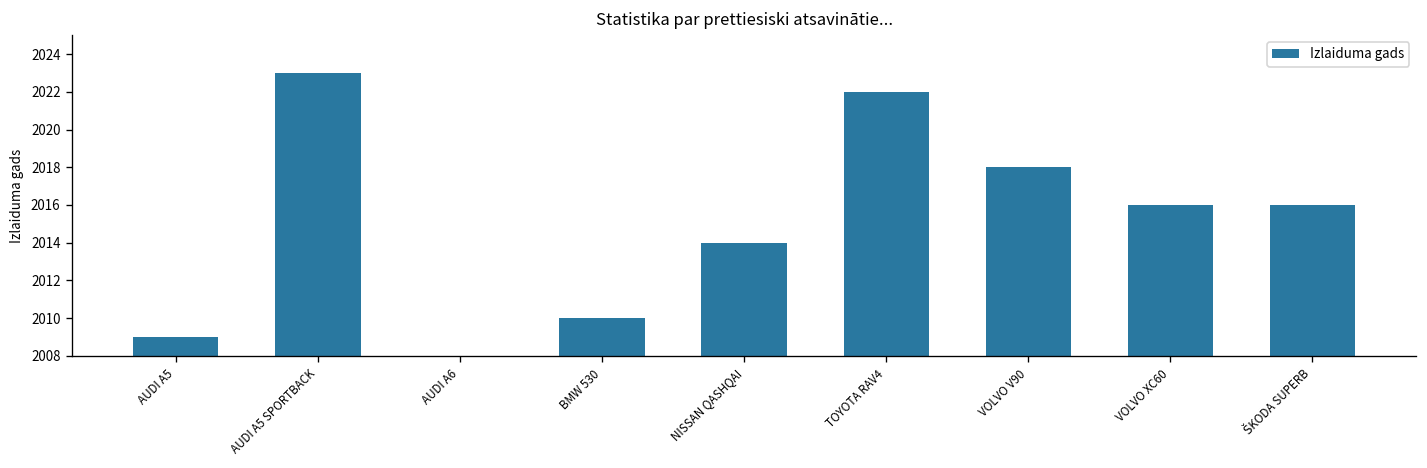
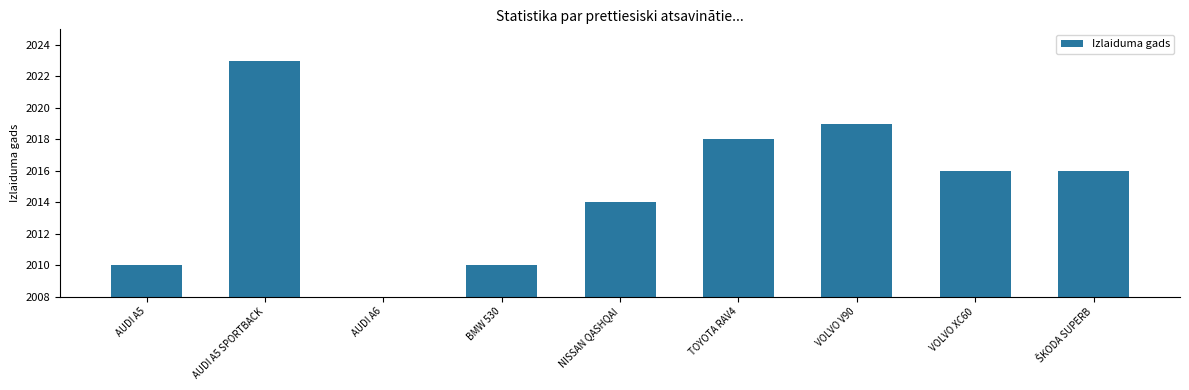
AUDI A5: 2009 -> 2010
TOYOTA RAV4: 2022 -> 2018
VOLVO V90: 2018 -> 2019
